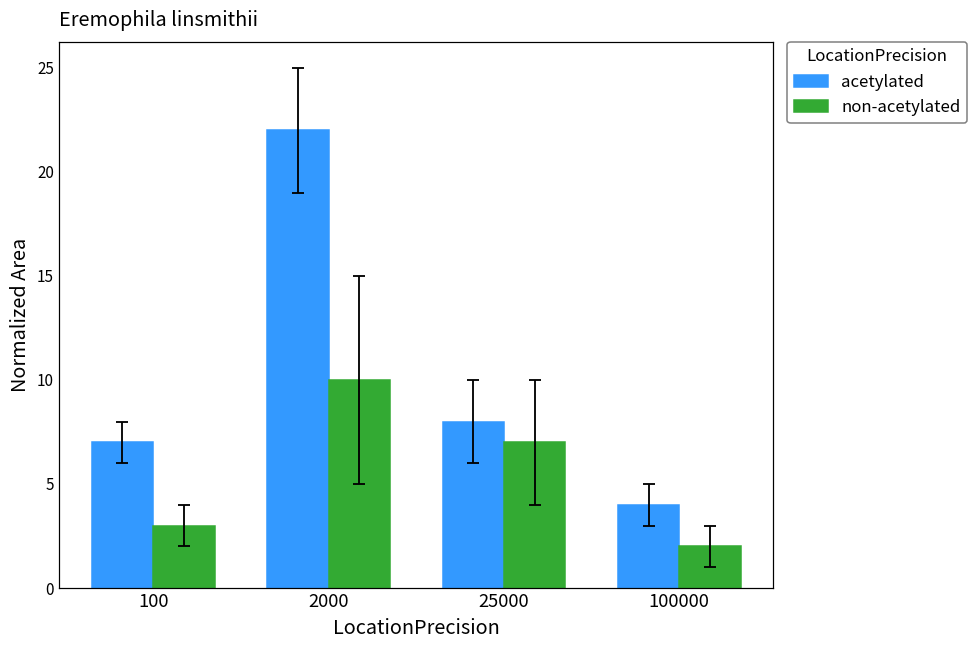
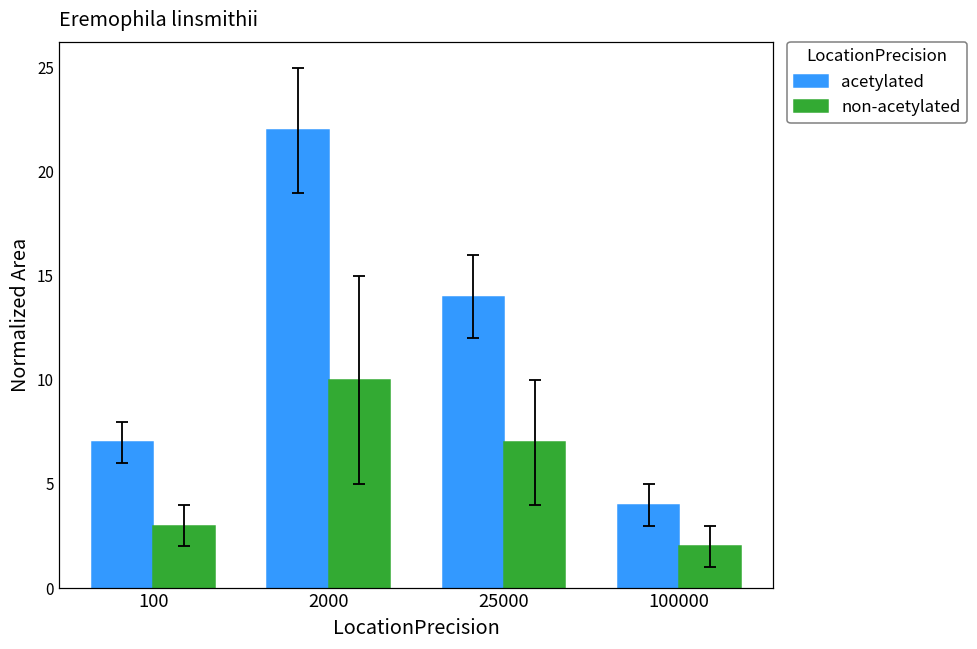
acetylated, 25000: 8 -> 14
